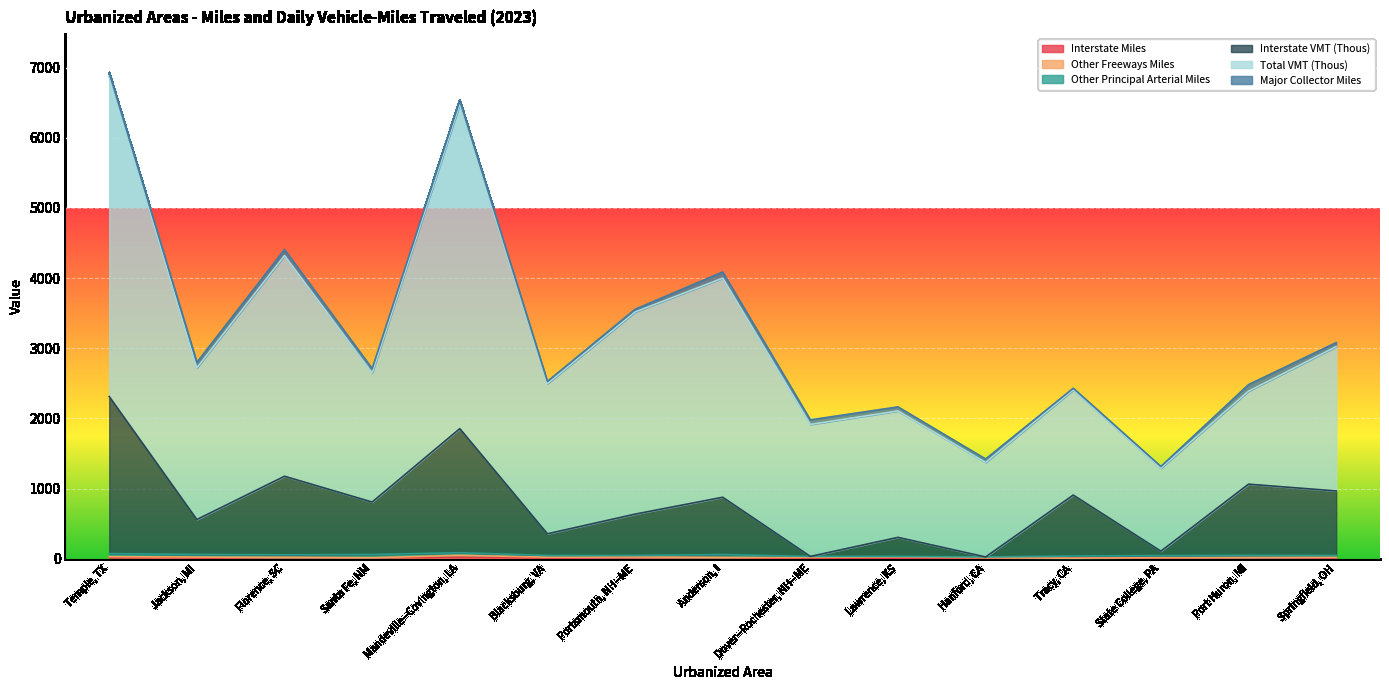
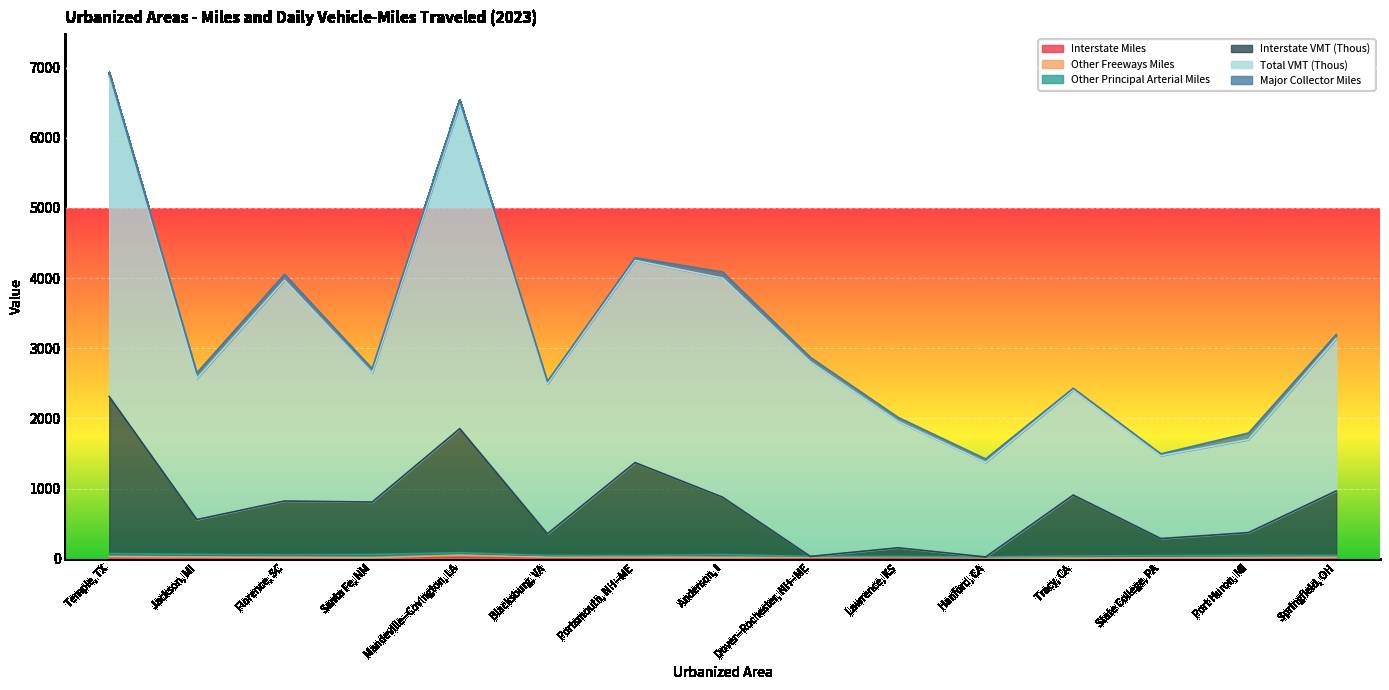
Total VMT (Thous), Jackson, MI: 2200 -> 2000
Interstate VMT (Thous), Florence, SC: 1100 -> 800
Interstate VMT (Thous), Portsmouth, NH--ME: 600 -> 1300
Total VMT (Thous), Dover--Rochester, NH--ME: 1900 -> 2800
Interstate VMT (Thous), Lawrence, KS: 300 -> 100
Interstate VMT (Thous), State College, PA: 100 -> 200
Interstate VMT (Thous), Port Huron, MI: 1000 -> 300
Total VMT (Thous), Springfield, OH: 2100 -> 2200
